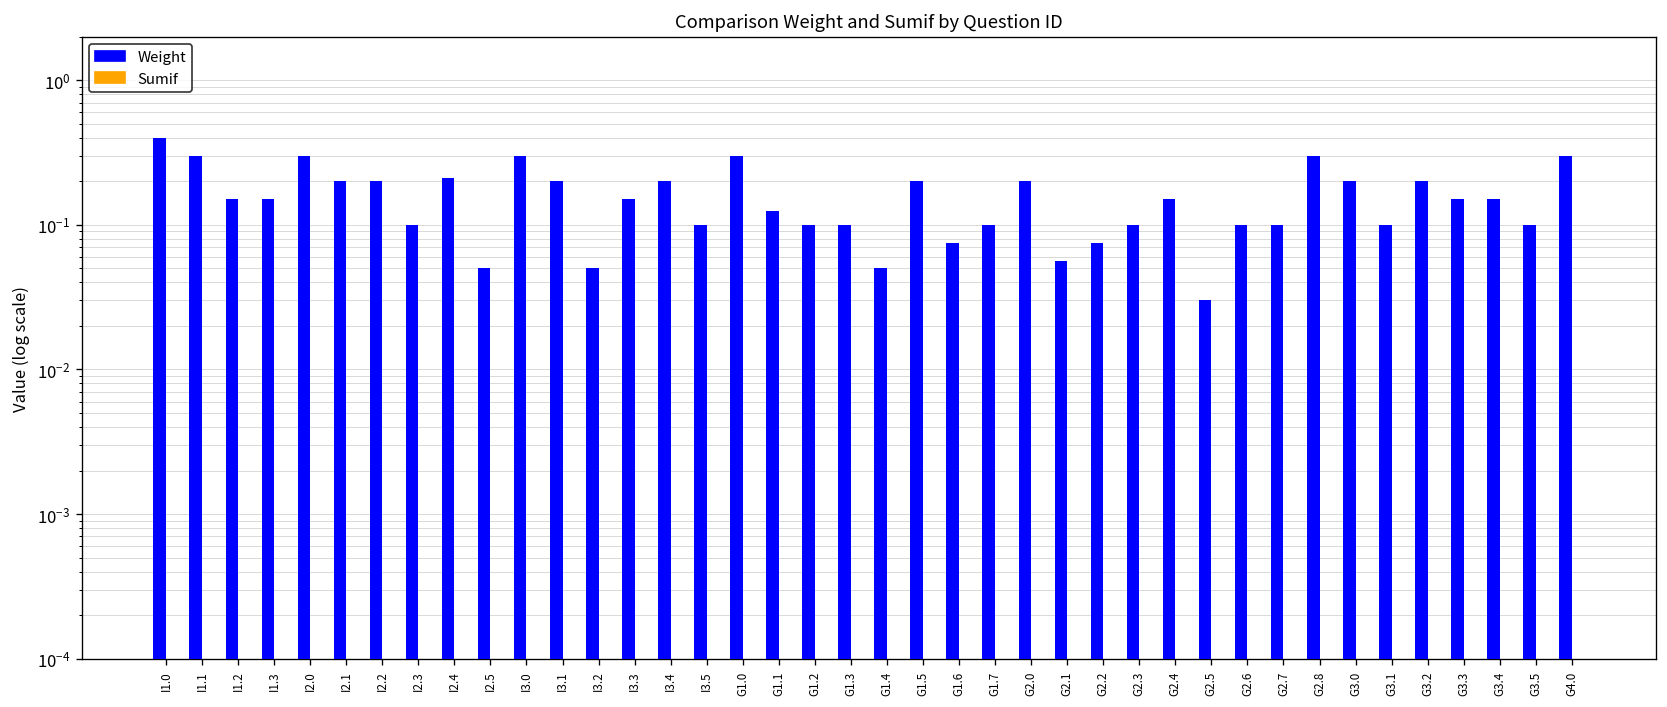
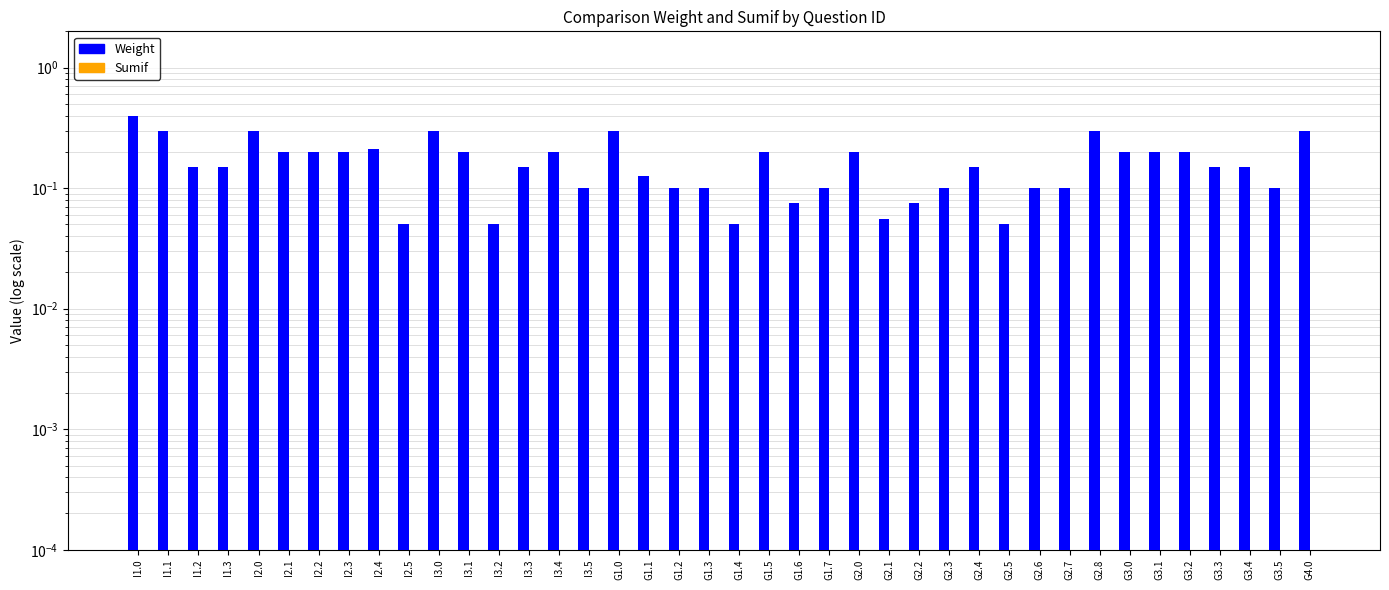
Weight, I2.3: 0.1 -> 0.2
Weight, G2.5: 0.03 -> 0.05
Weight, G3.1: 0.1 -> 0.2
